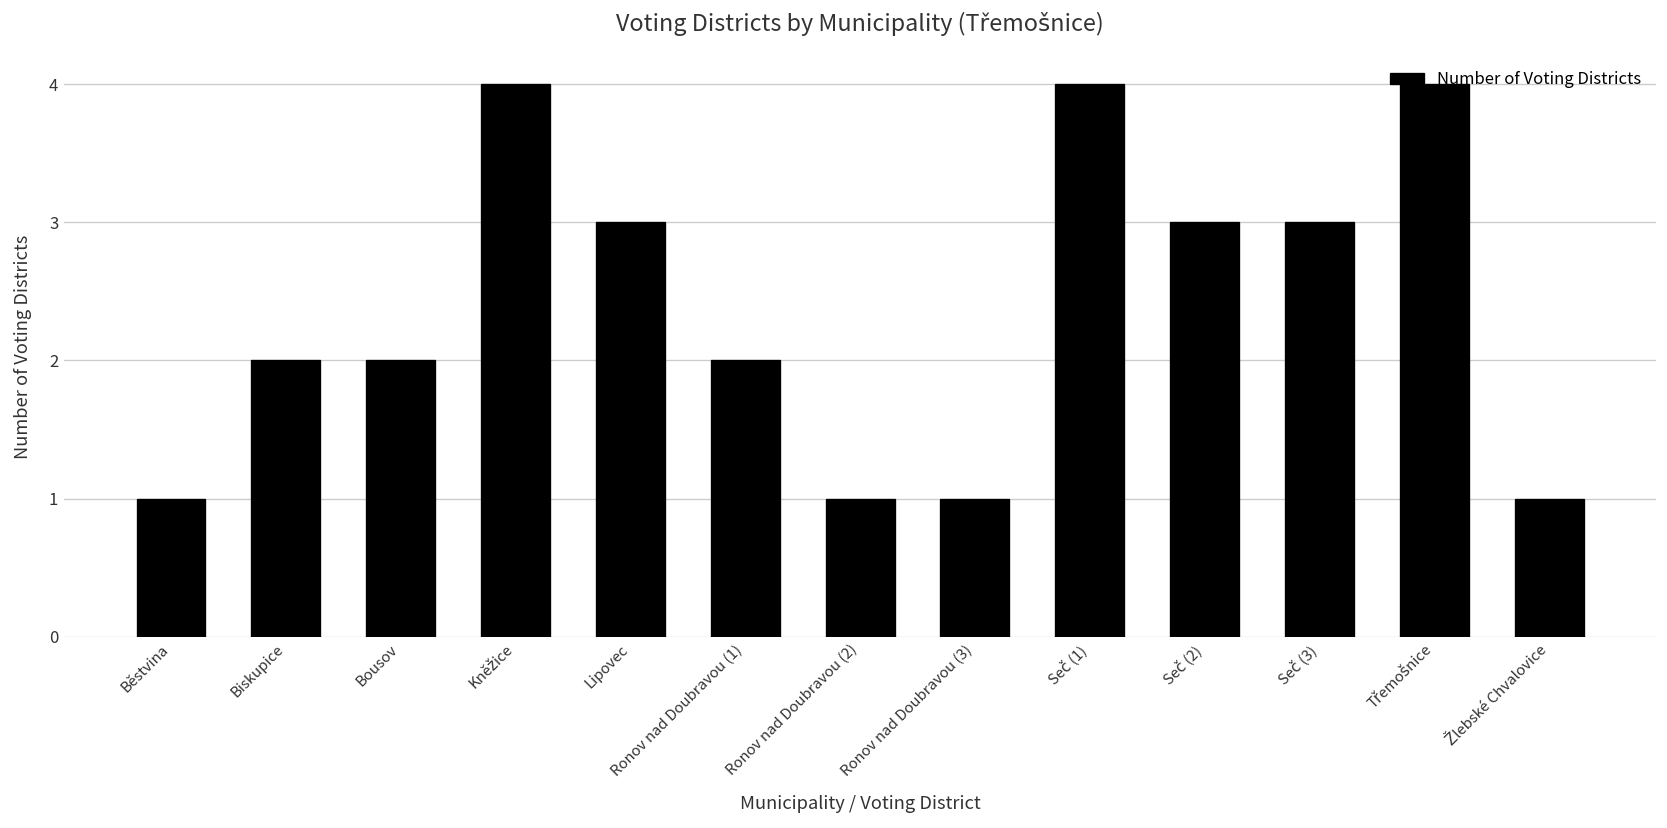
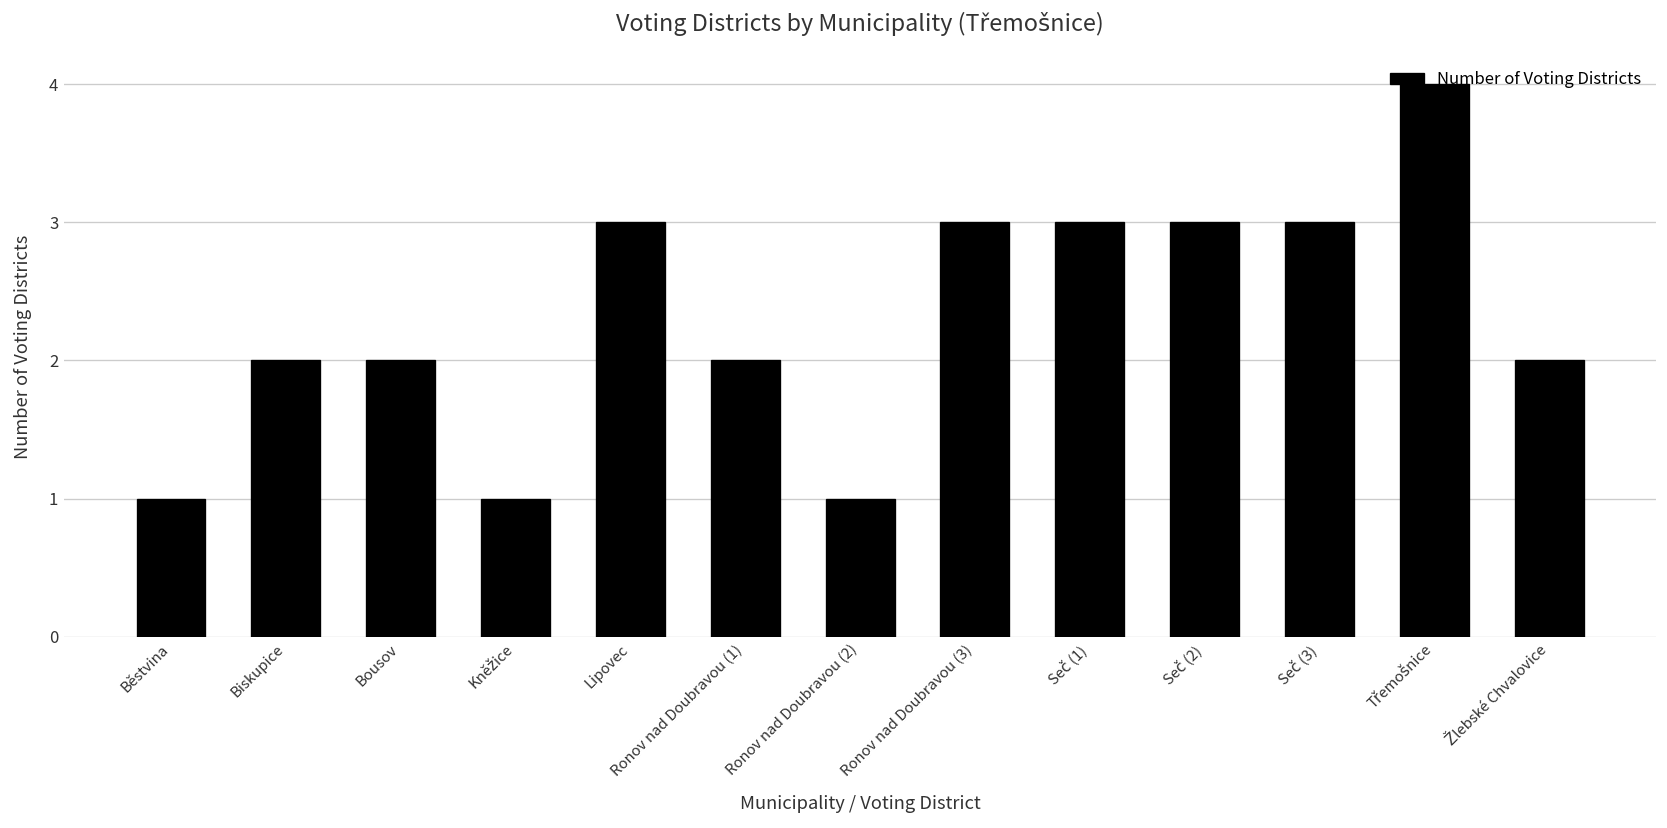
Kněžice: 4 -> 1
Ronov nad Doubravou (3): 1 -> 3
Seč (1): 4 -> 3
Žlebské Chvalovice: 1 -> 2
